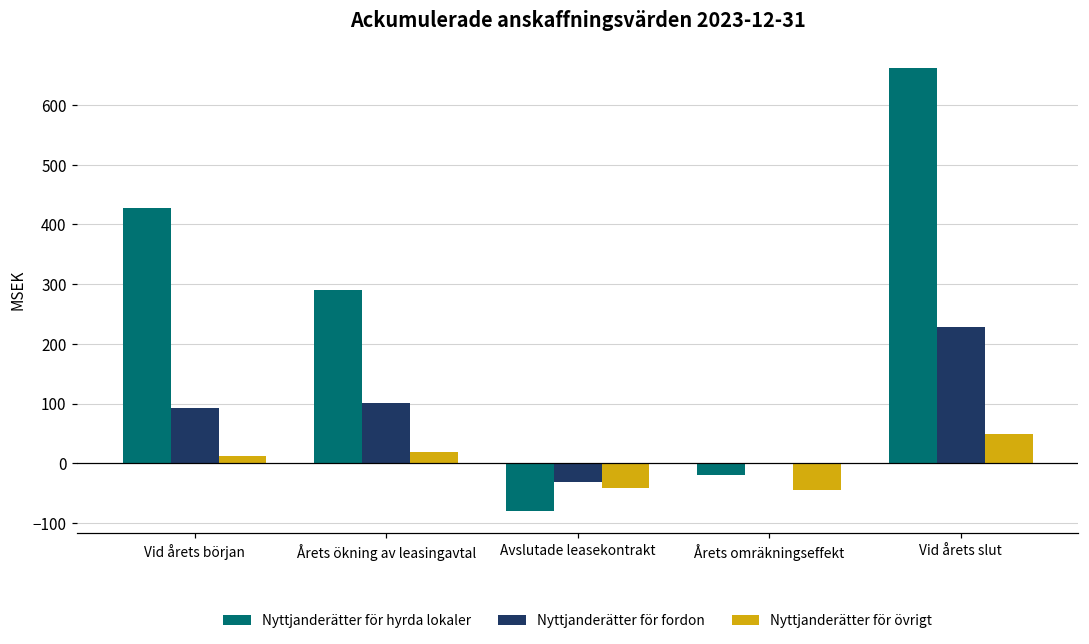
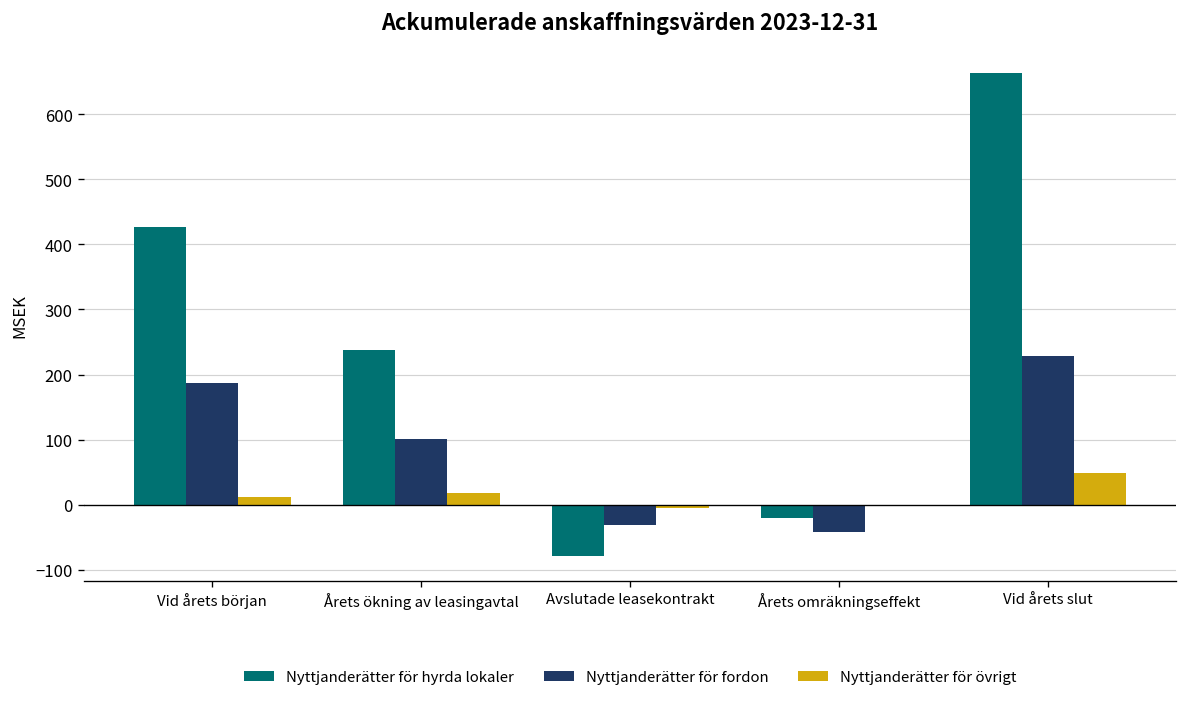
Nyttjanderätter för fordon, Vid årets början: 90 -> 190
Nyttjanderätter för hyrda lokaler, Årets ökning av leasingavtal: 290 -> 240
Nyttjanderätter för övrigt, Avslutade leasekontrakt: -40 -> 0
Nyttjanderätter för fordon, Årets omräkningseffekt: 0 -> -40
Nyttjanderätter för övrigt, Årets omräkningseffekt: -40 -> 0
